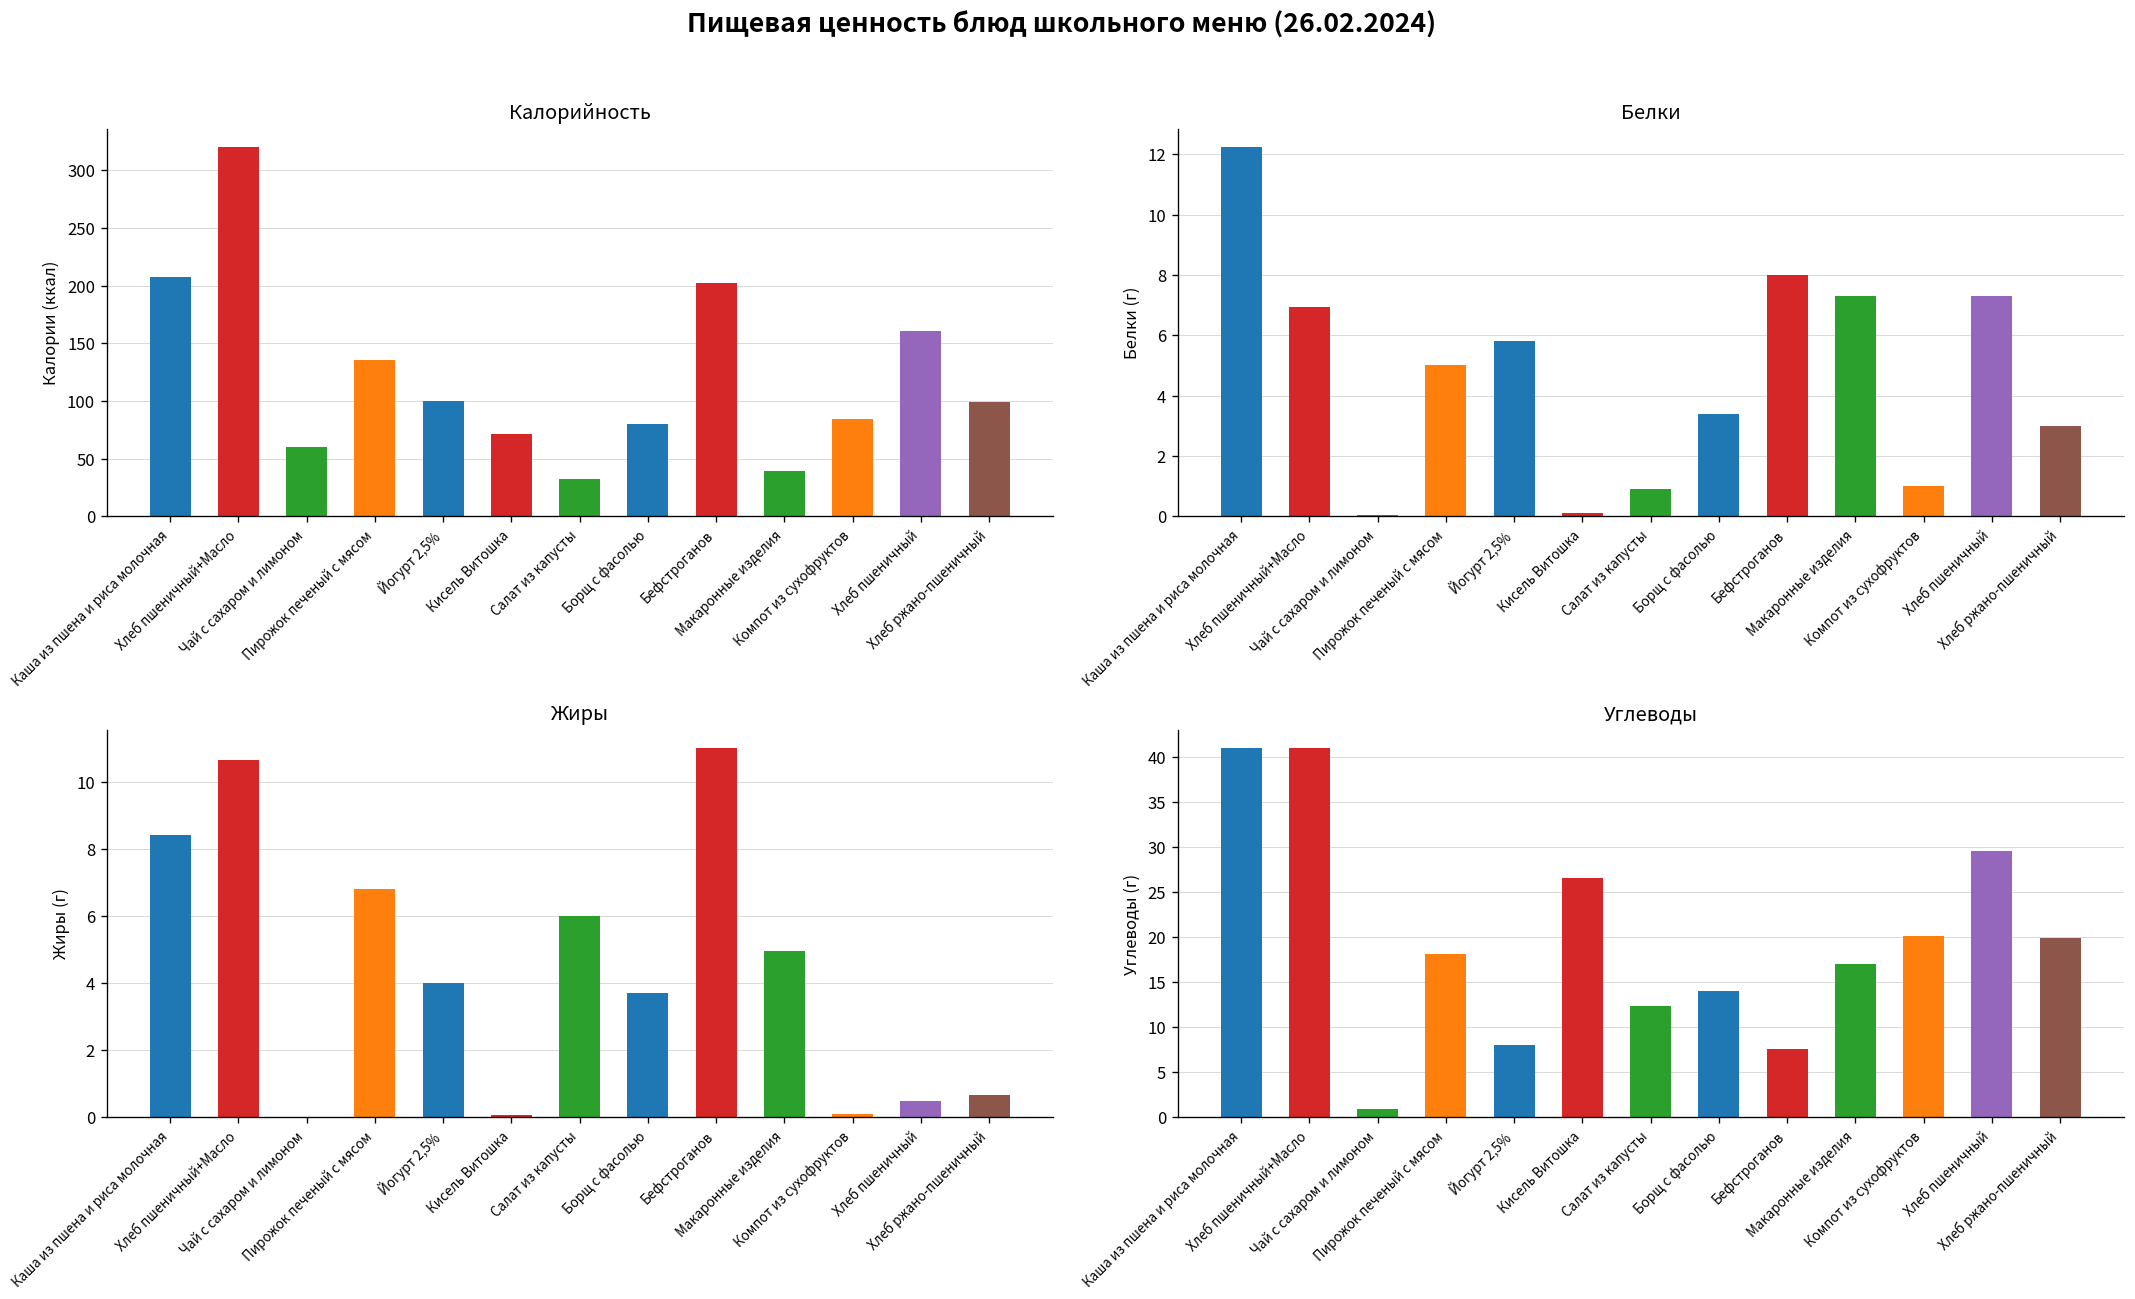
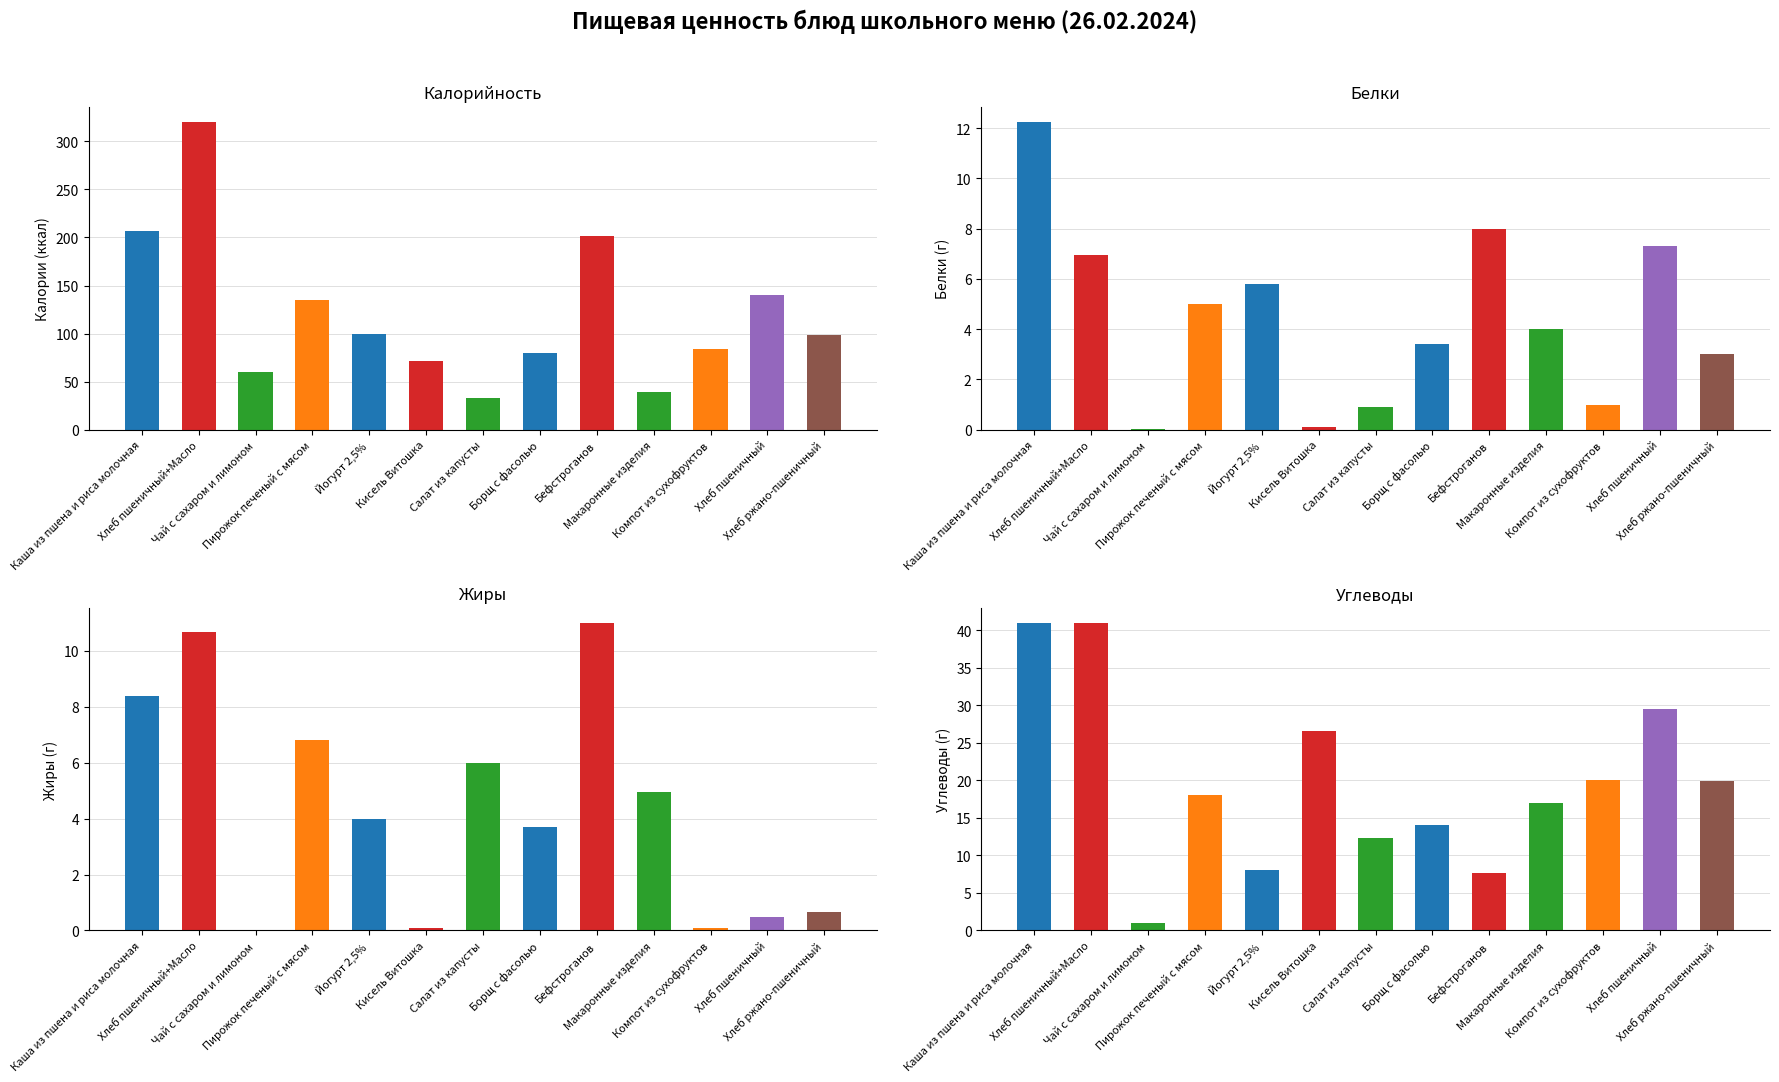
Калорийность, Хлеб пшеничный: 160 -> 140
Белки, Макаронные изделия: 7.3 -> 4.0
